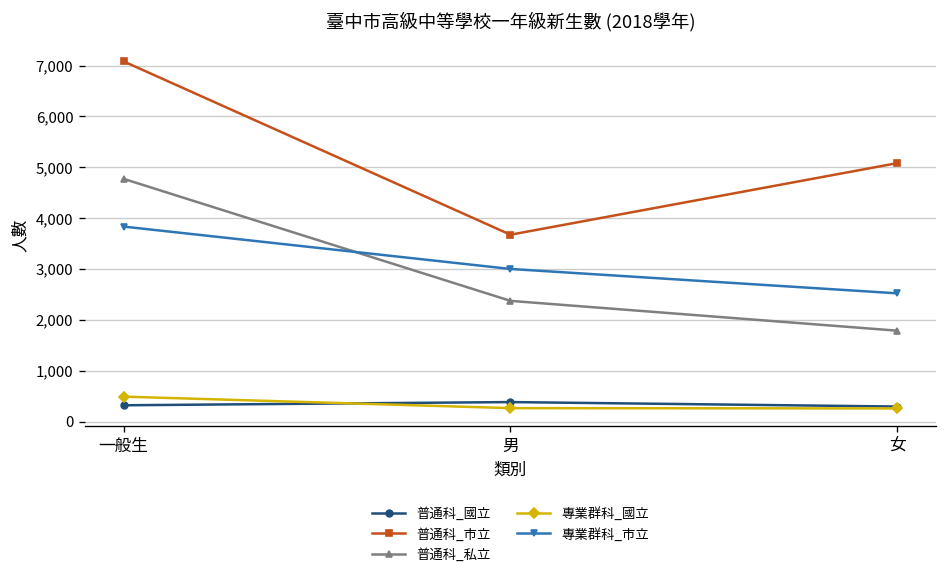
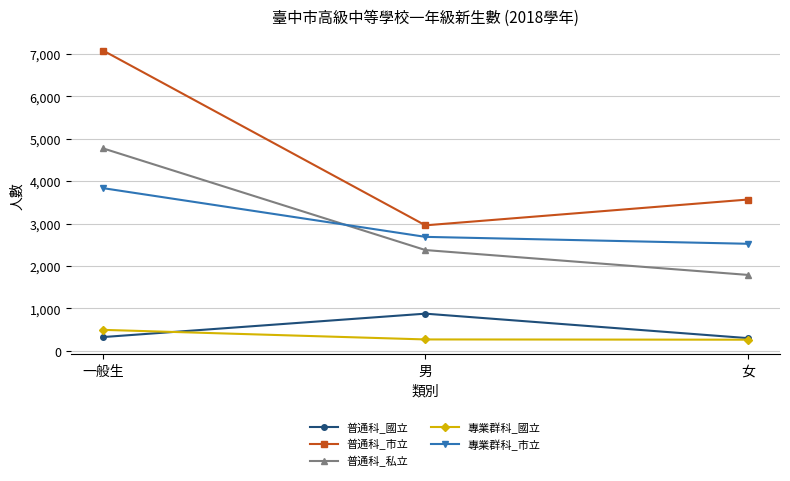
普通科_國立, 男: 400 -> 900
普通科_市立, 男: 3,700 -> 3,000
專業群科_市立, 男: 3,000 -> 2,700
普通科_市立, 女: 5,100 -> 3,600
